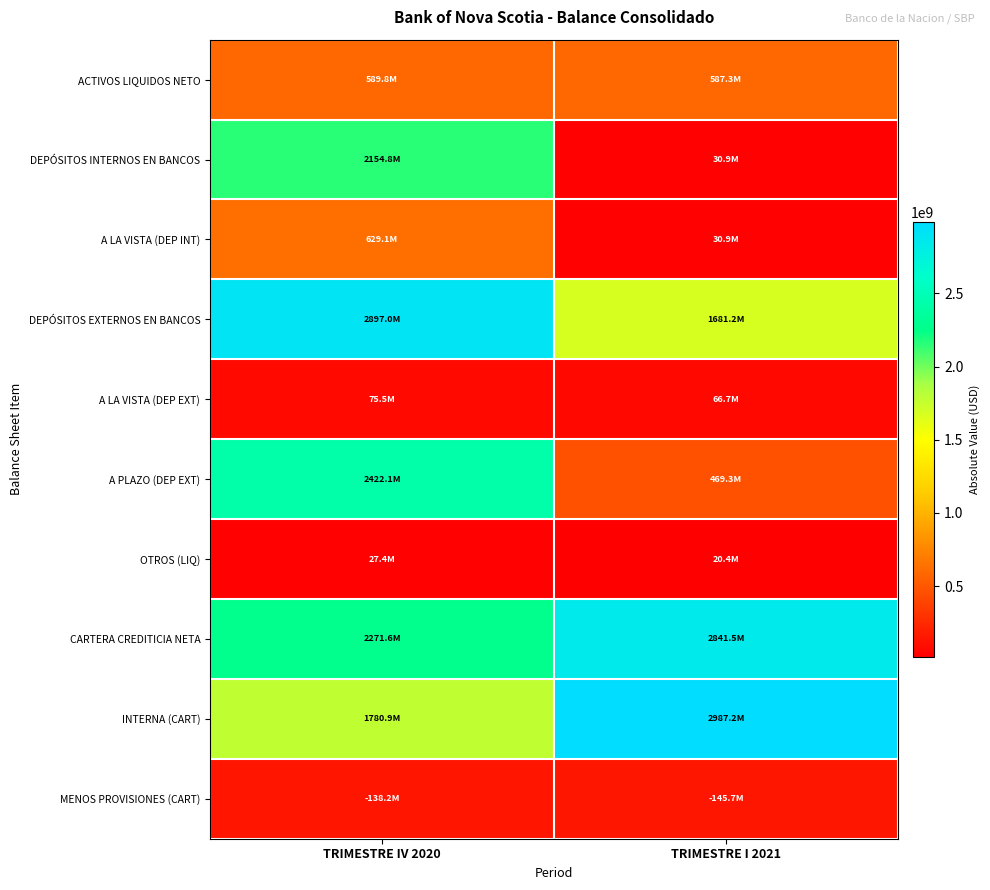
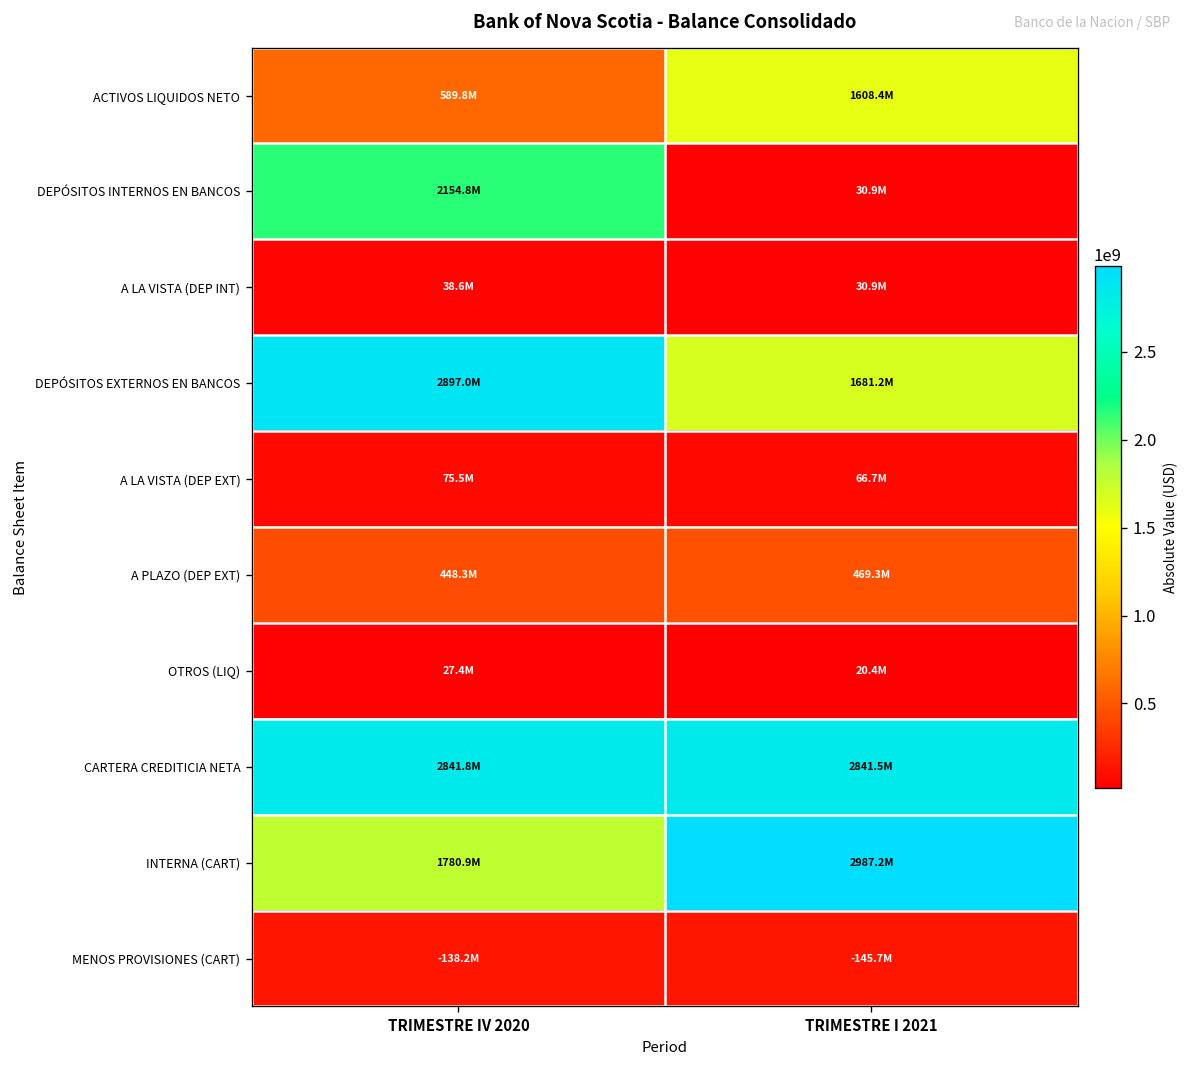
ACTIVOS LIQUIDOS NETO, TRIMESTRE I 2021: 587.3M -> 1608.4M
A LA VISTA (DEP INT), TRIMESTRE IV 2020: 629.1M -> 38.6M
A PLAZO (DEP EXT), TRIMESTRE IV 2020: 2422.1M -> 448.3M
CARTERA CREDITICIA NETA, TRIMESTRE IV 2020: 2271.6M -> 2841.8M
